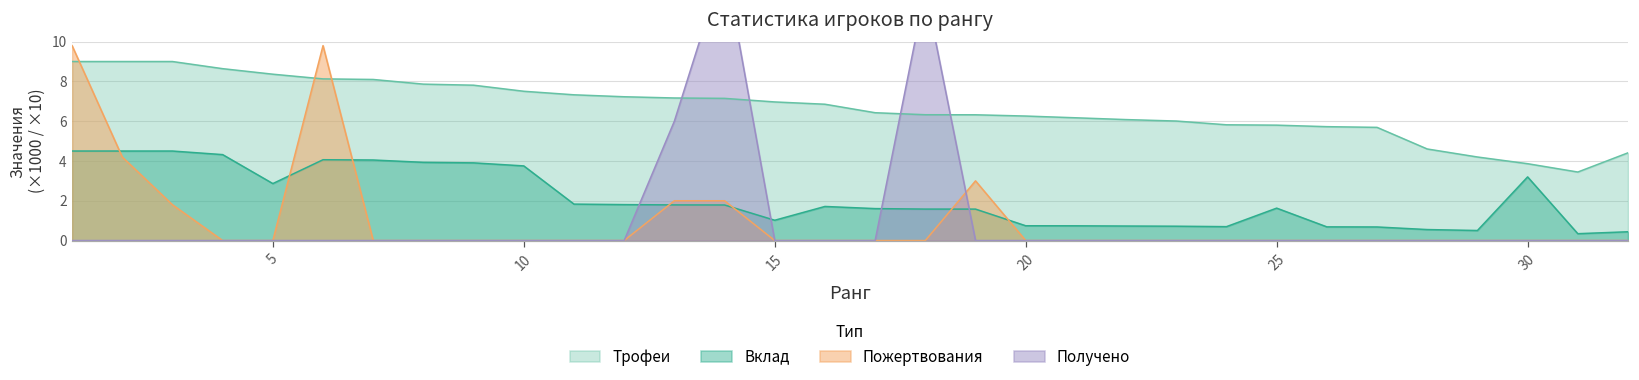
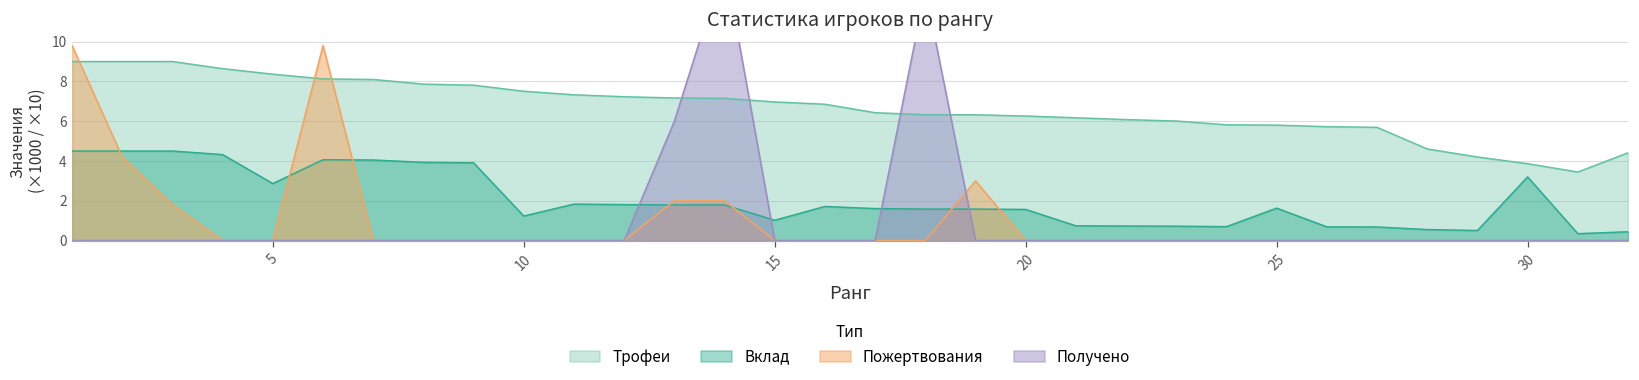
Вклад, 10: 3.8 -> 1.2
Вклад, 20: 0.7 -> 1.6
